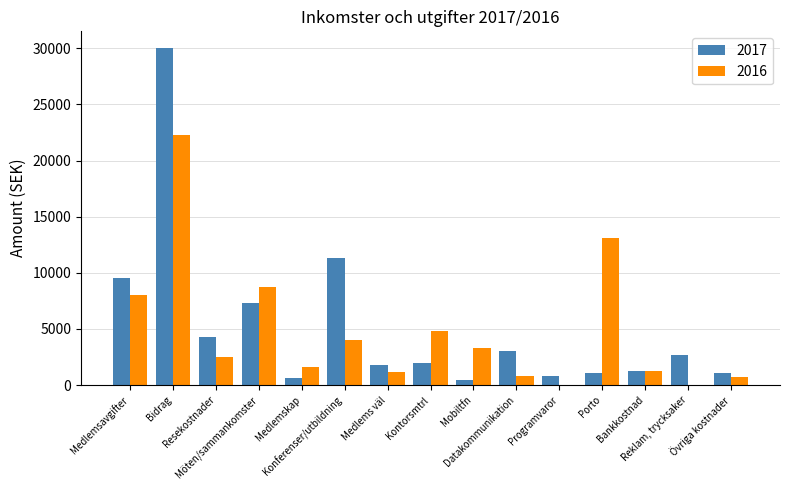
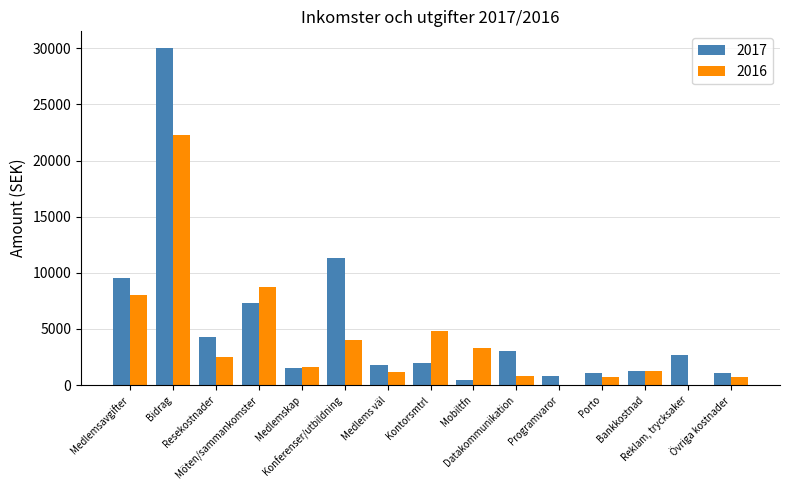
2017, Medlemskap: 700 -> 1500
2016, Porto: 13100 -> 700
